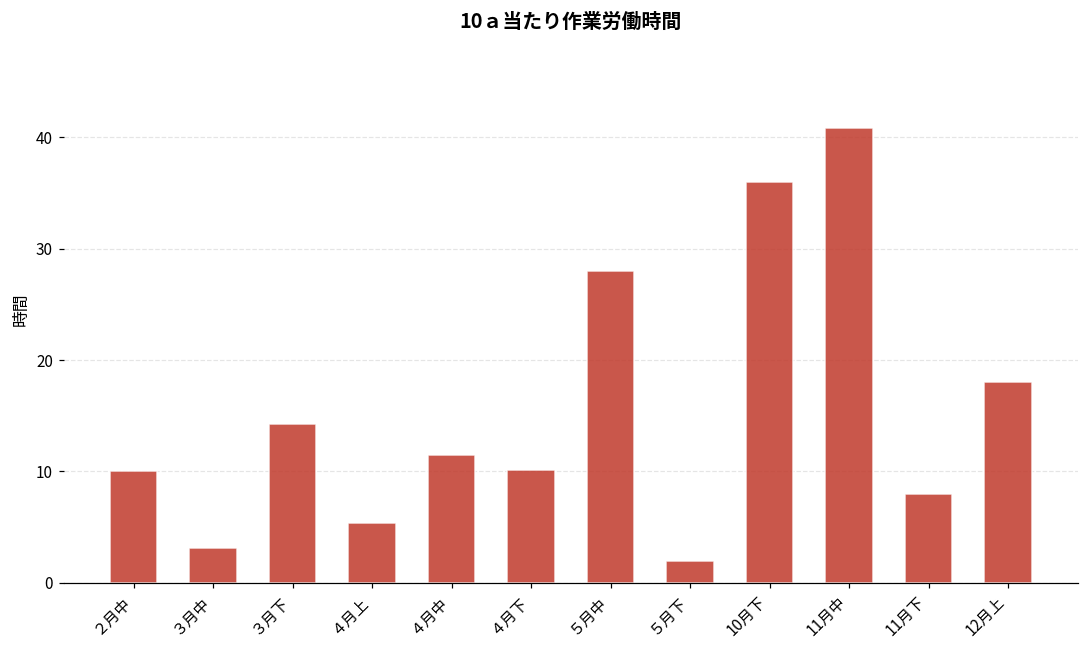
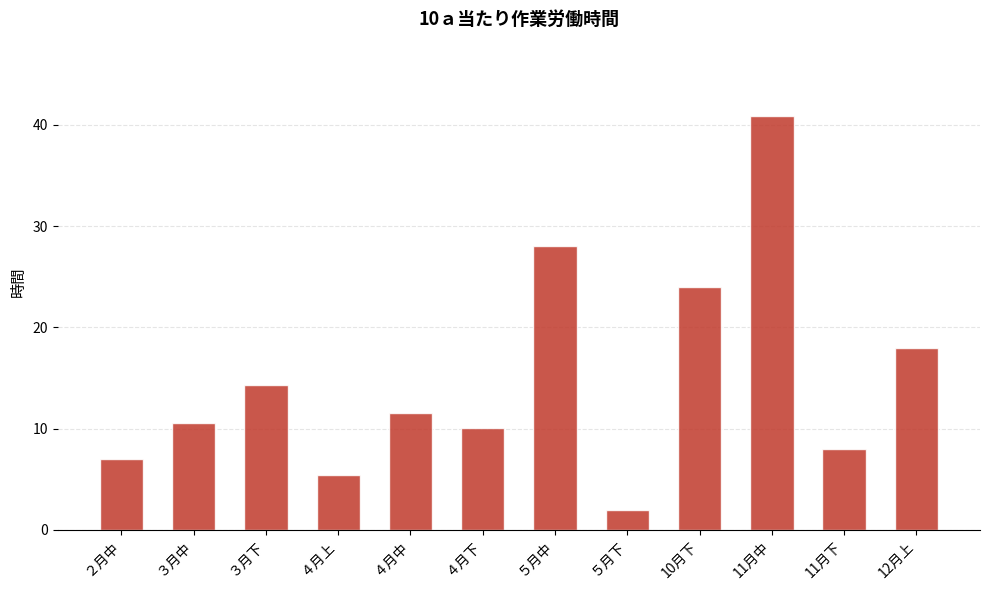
２月中: 10 -> 7
３月中: 3.1 -> 10.6
10月下: 36 -> 24
